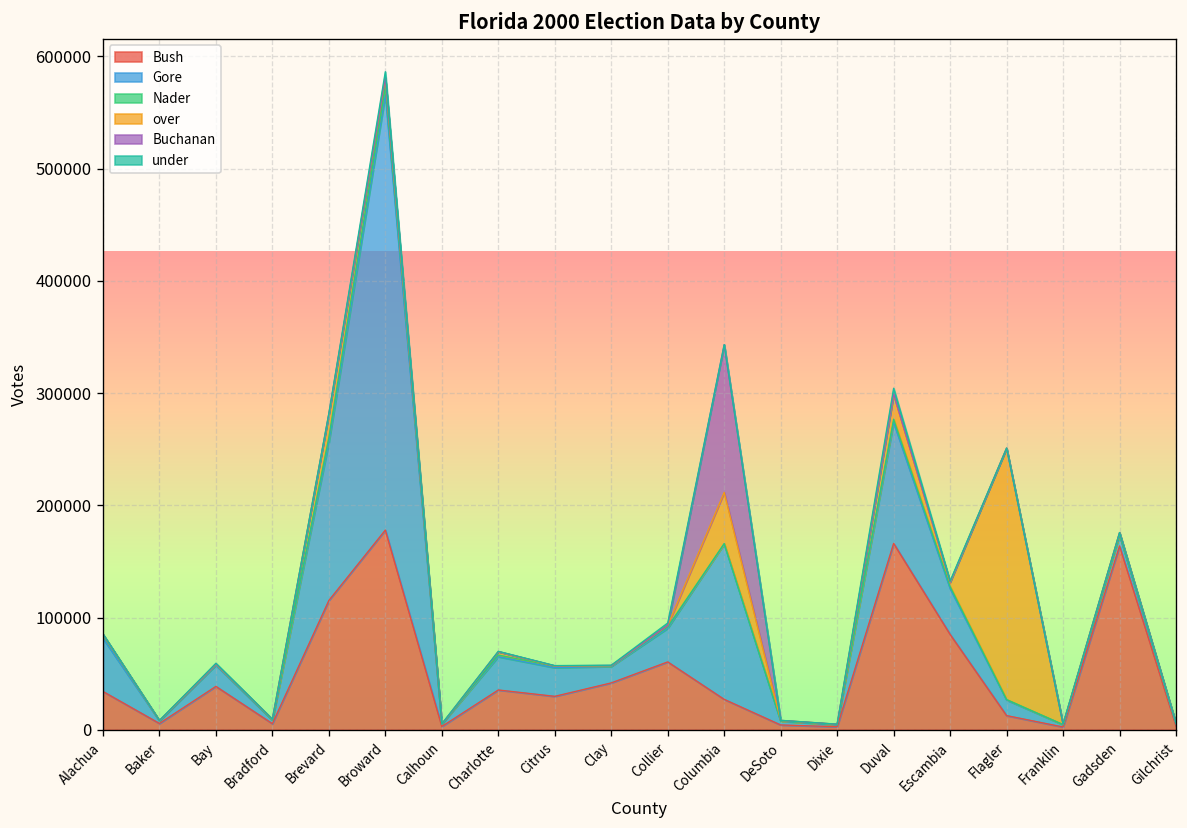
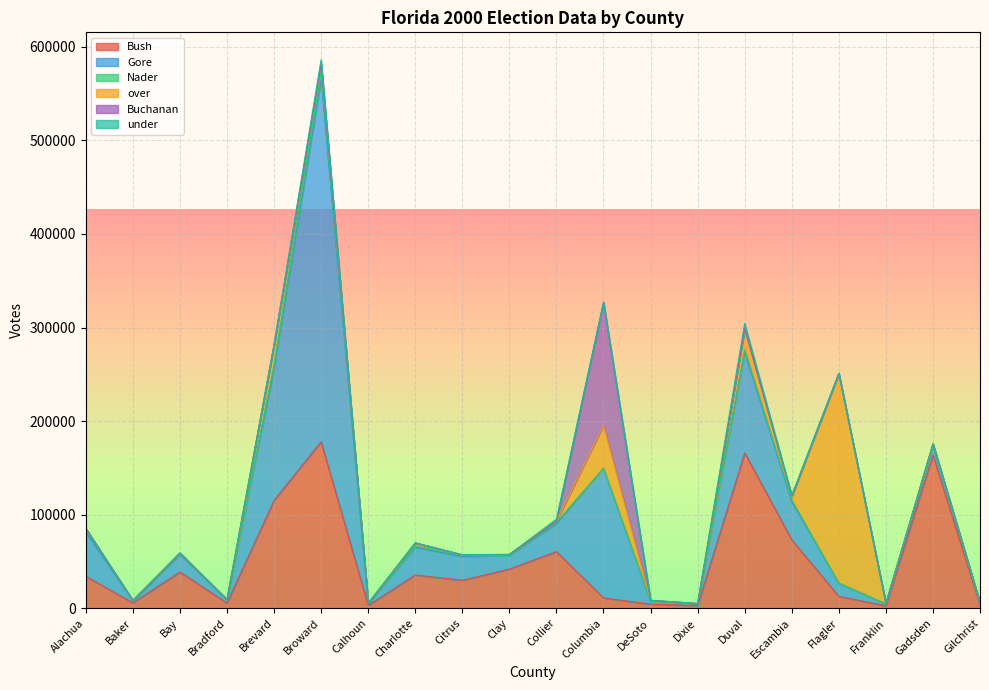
Bush, Columbia: 30000 -> 10000
Bush, Escambia: 80000 -> 70000
